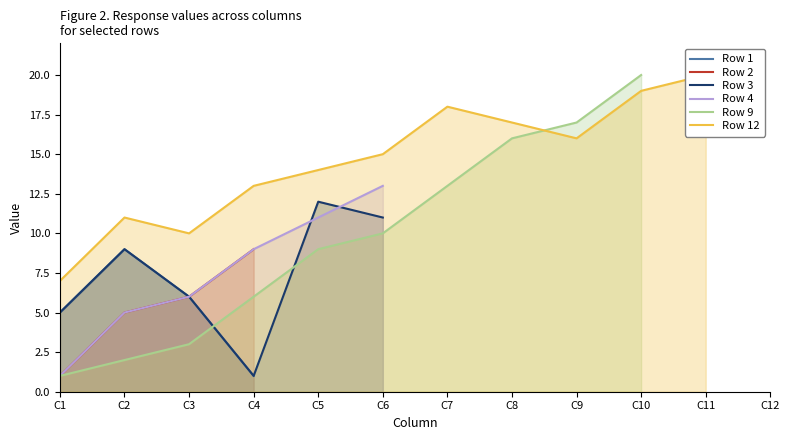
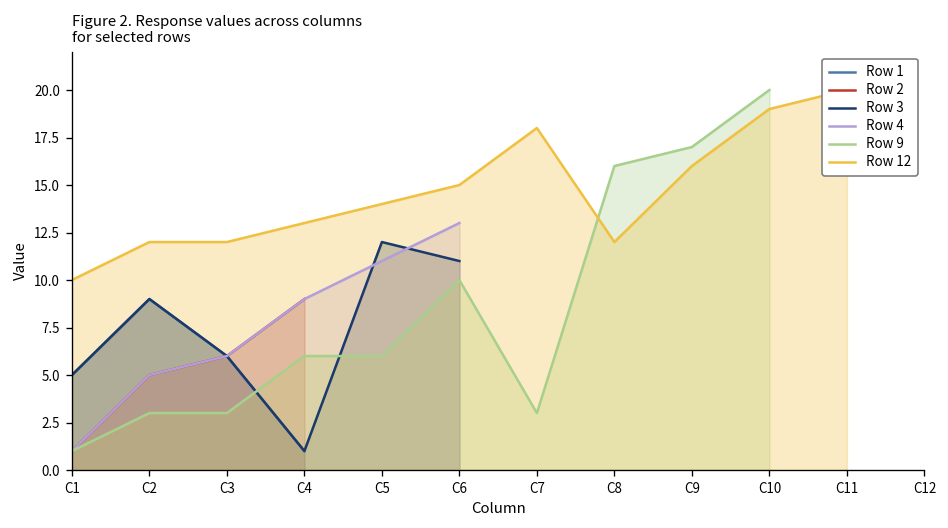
Row 12, C1: 7 -> 10
Row 9, C2: 2 -> 3
Row 12, C2: 11 -> 12
Row 12, C3: 10 -> 12
Row 9, C5: 9 -> 6
Row 9, C7: 13 -> 3
Row 12, C8: 17 -> 12
